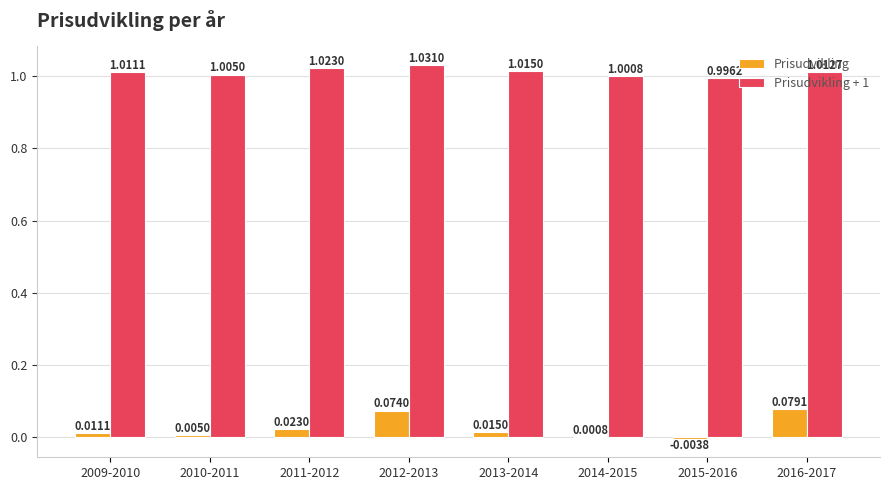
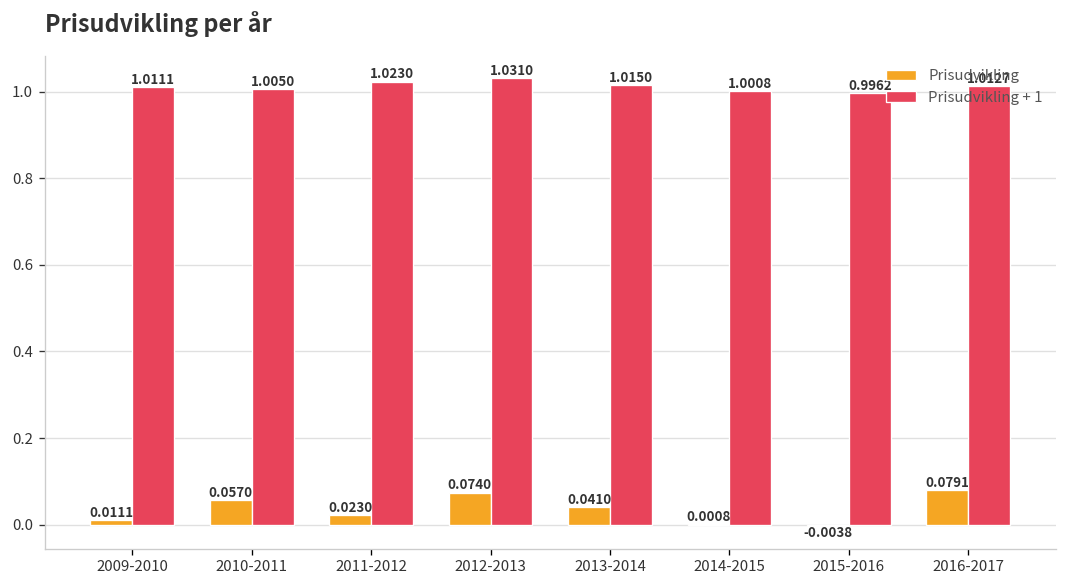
Prisudvikling, 2010-2011: 0.0050 -> 0.0570
Prisudvikling, 2013-2014: 0.0150 -> 0.0410
